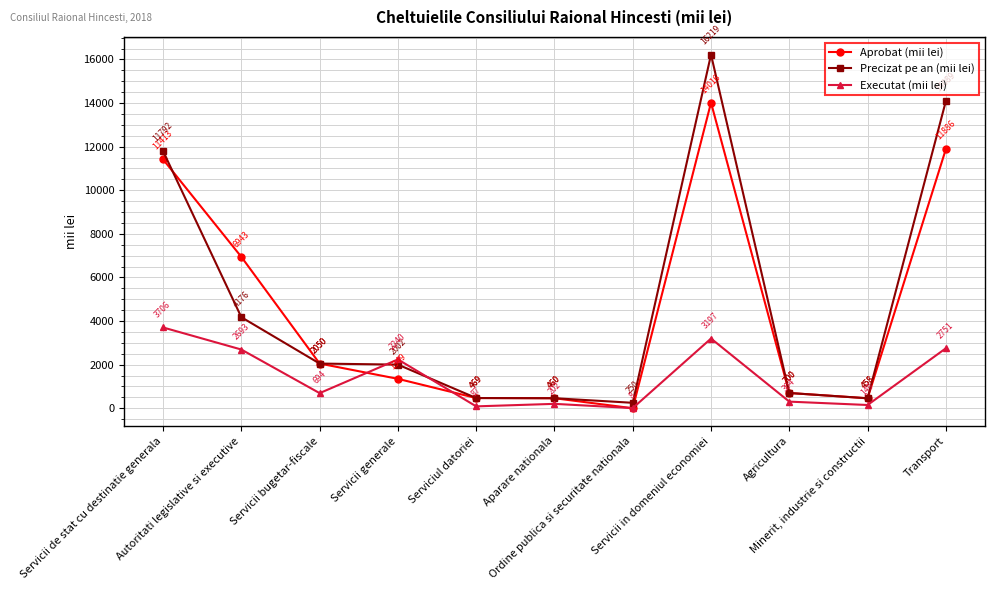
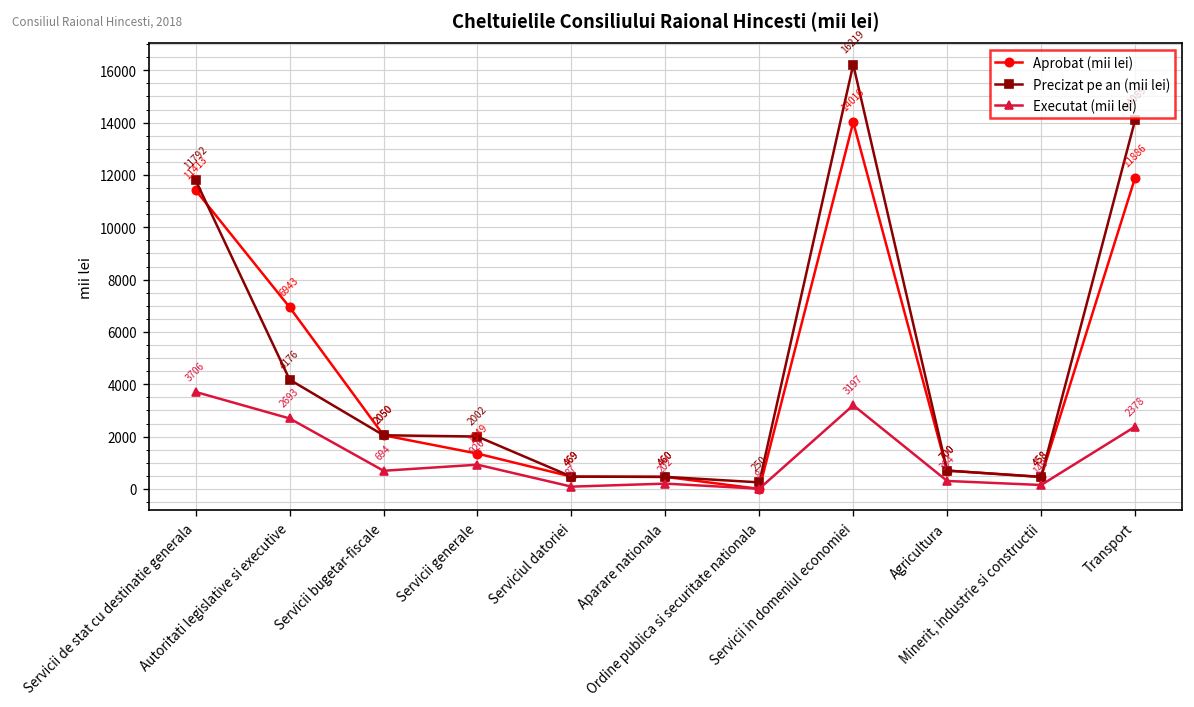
Executat (mii lei), Servicii generale: 2240 -> 926
Executat (mii lei), Transport: 2751 -> 2378
